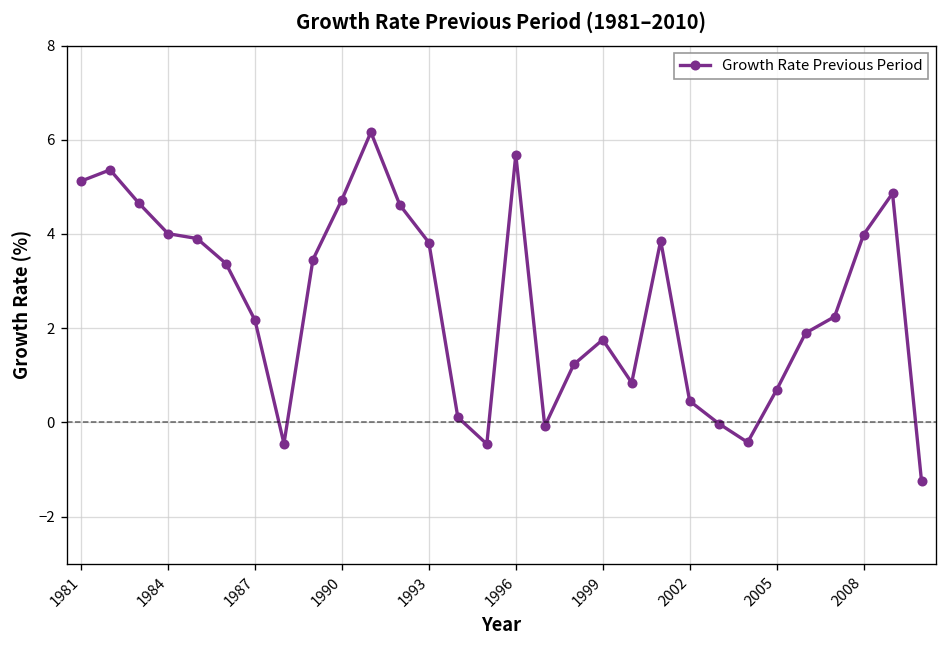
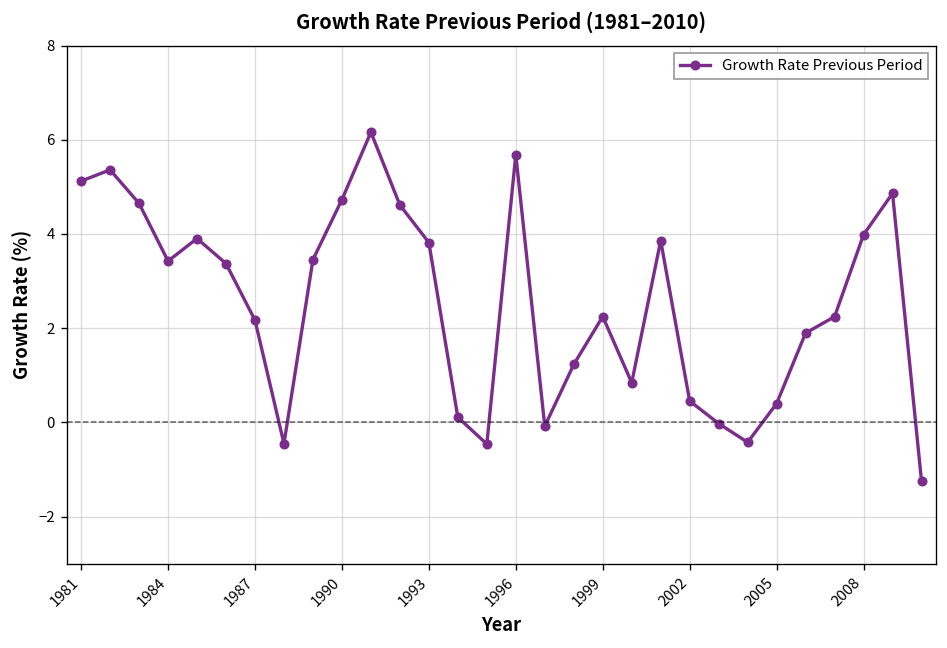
1984: 4.0 -> 3.4
1999: 1.8 -> 2.2
2005: 0.7 -> 0.4
